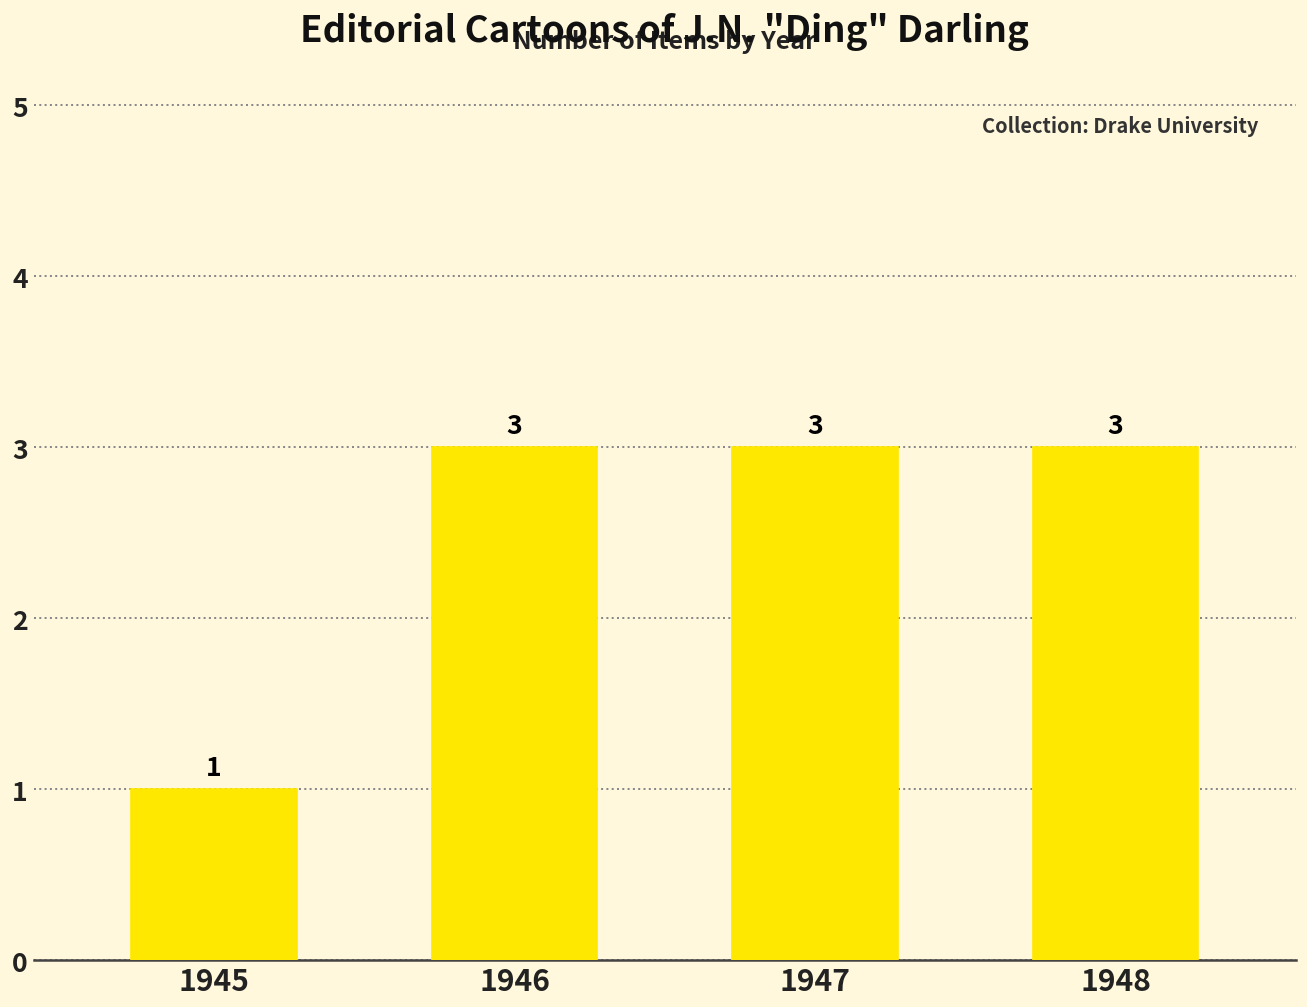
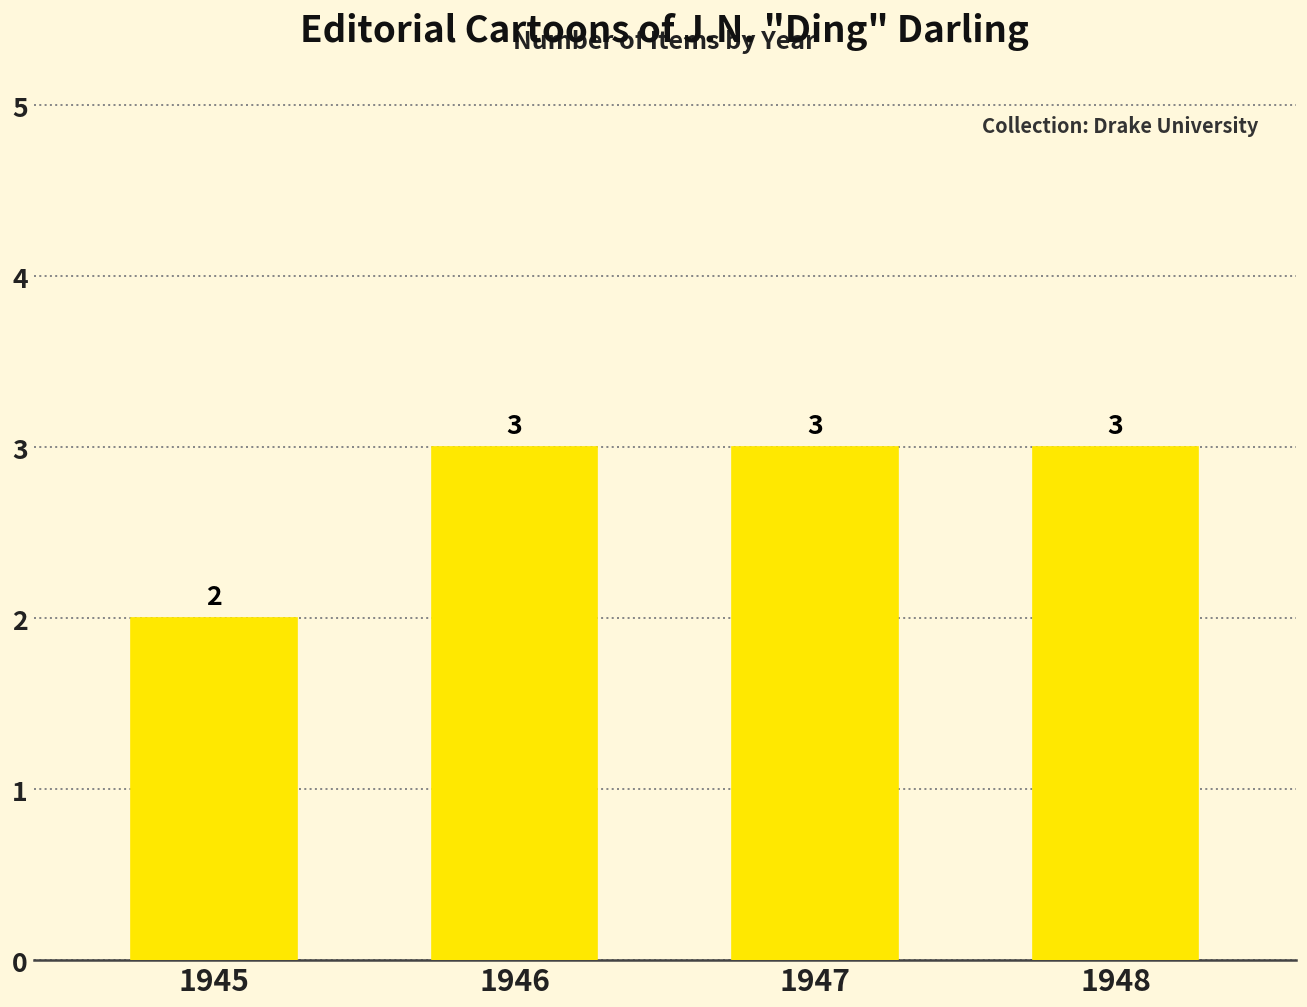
1945: 1 -> 2
